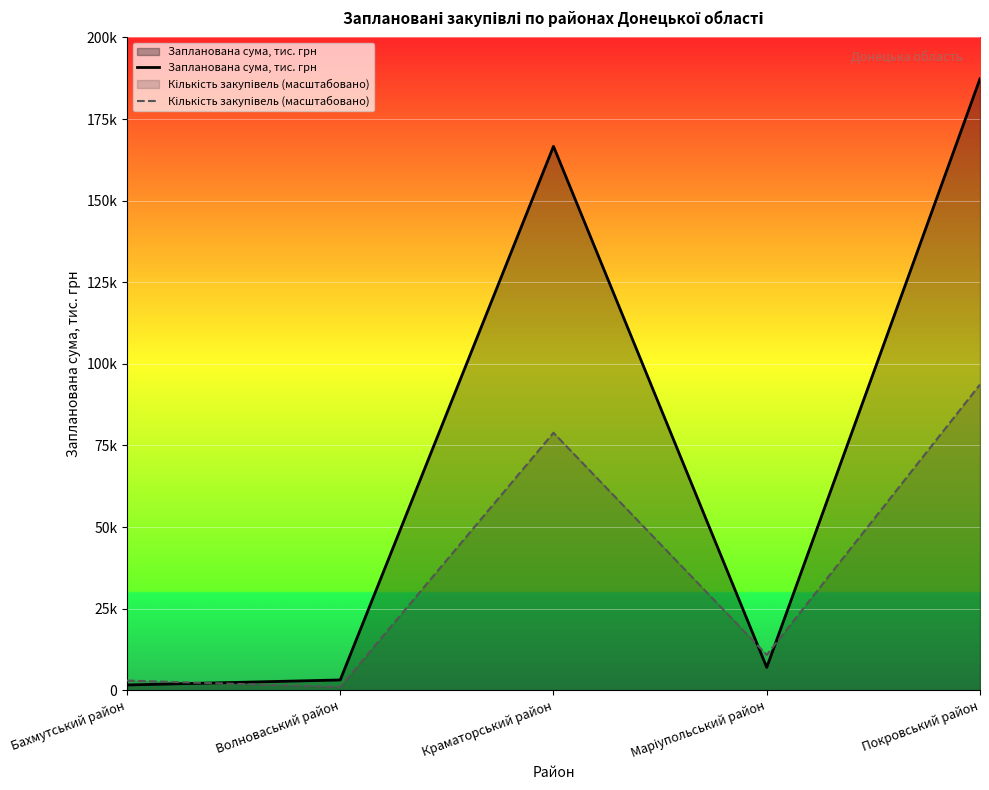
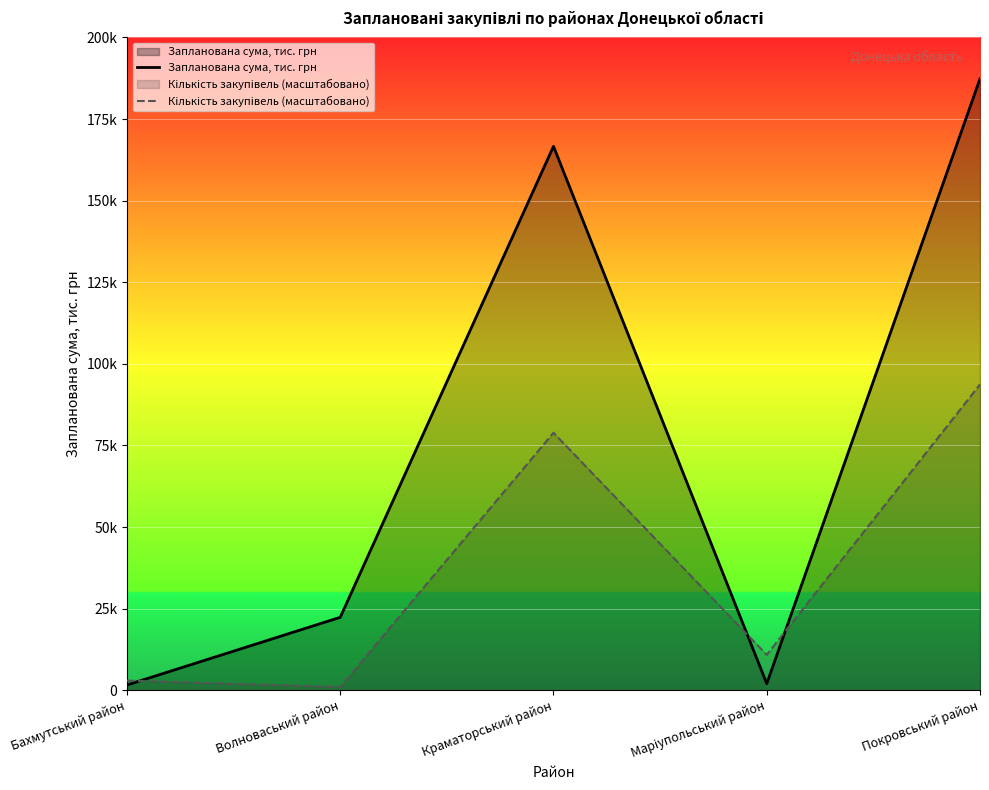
Запланована сума, тис. грн, Волноваський район: 3000 -> 22000
Запланована сума, тис. грн, Маріупольський район: 7000 -> 2000
